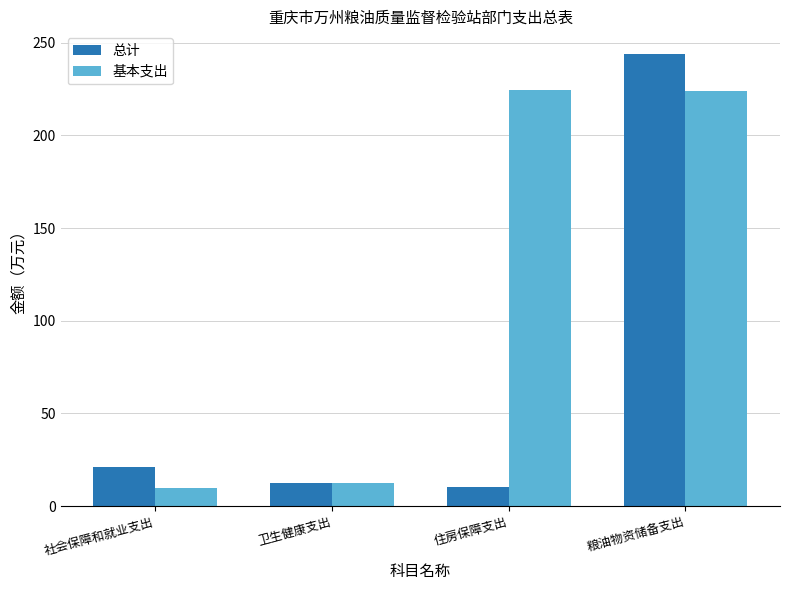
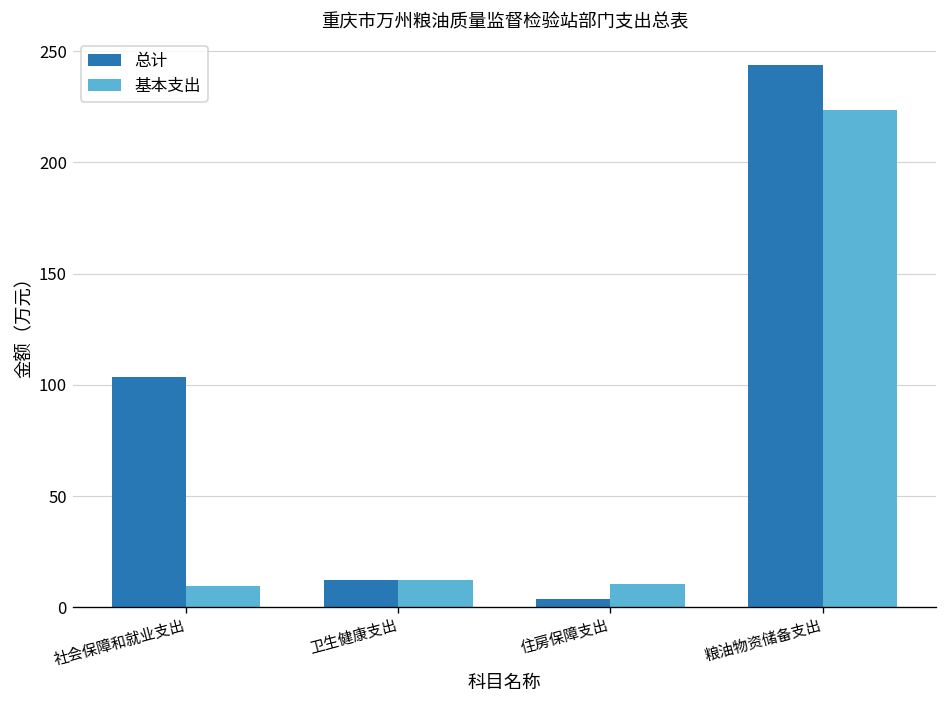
总计, 社会保障和就业支出: 21 -> 104
总计, 住房保障支出: 10 -> 4
基本支出, 住房保障支出: 224 -> 10
